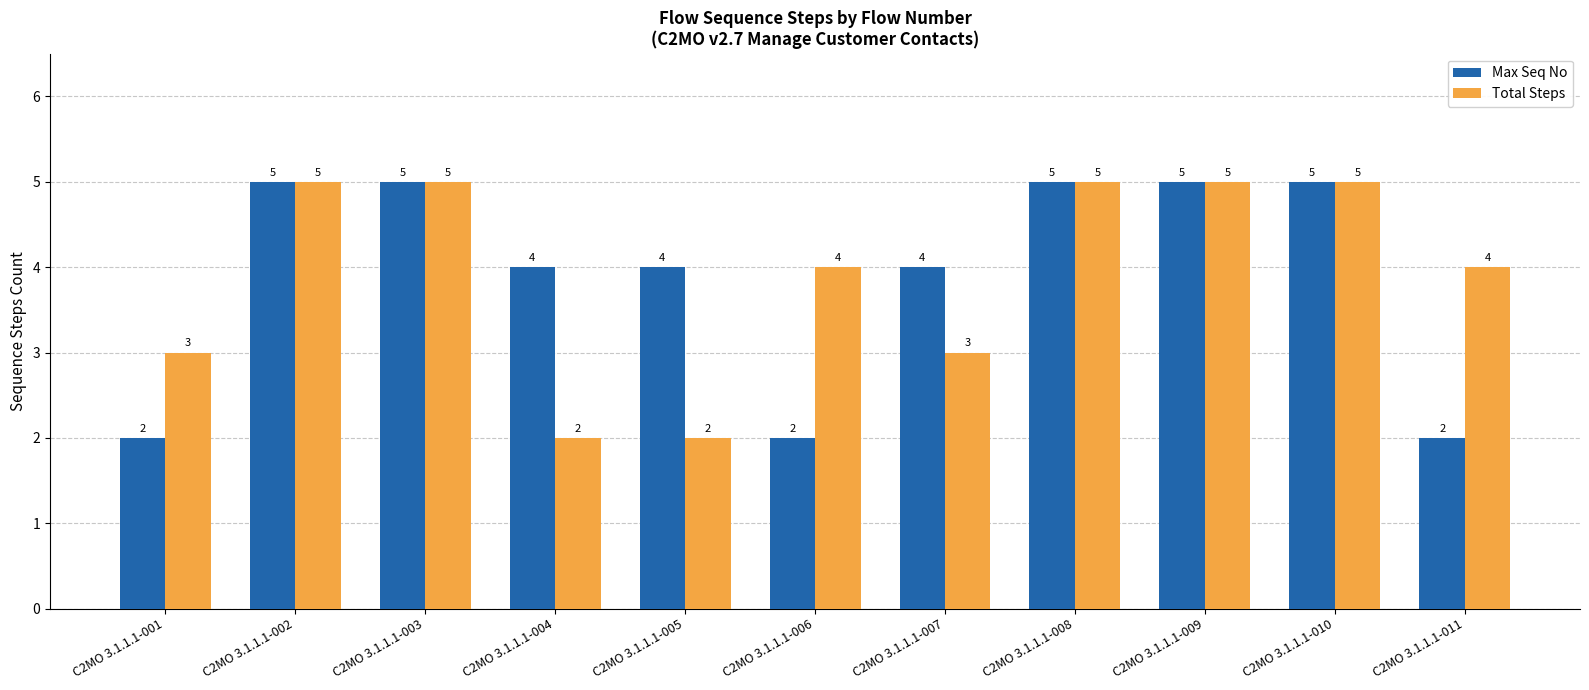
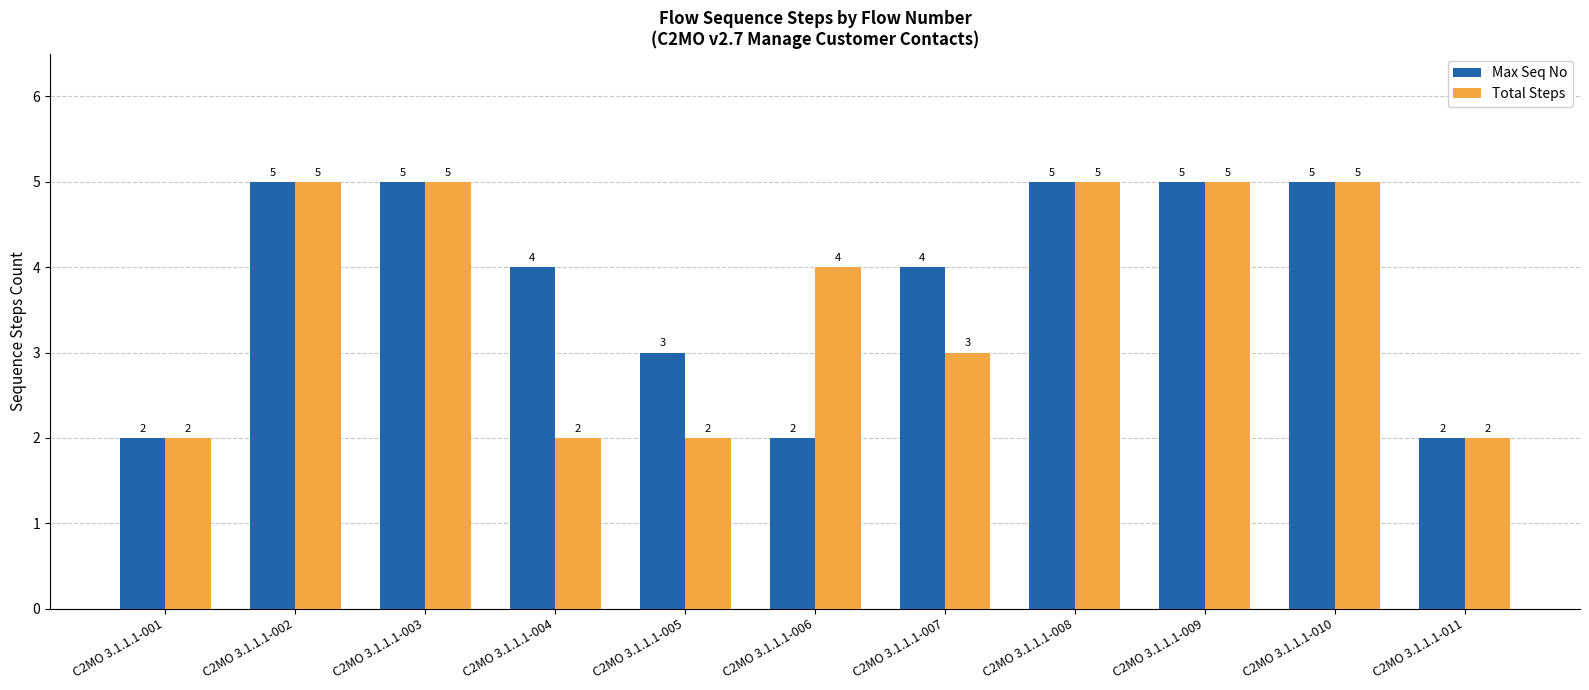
Total Steps, C2MO 3.1.1.1-001: 3 -> 2
Max Seq No, C2MO 3.1.1.1-005: 4 -> 3
Total Steps, C2MO 3.1.1.1-011: 4 -> 2
